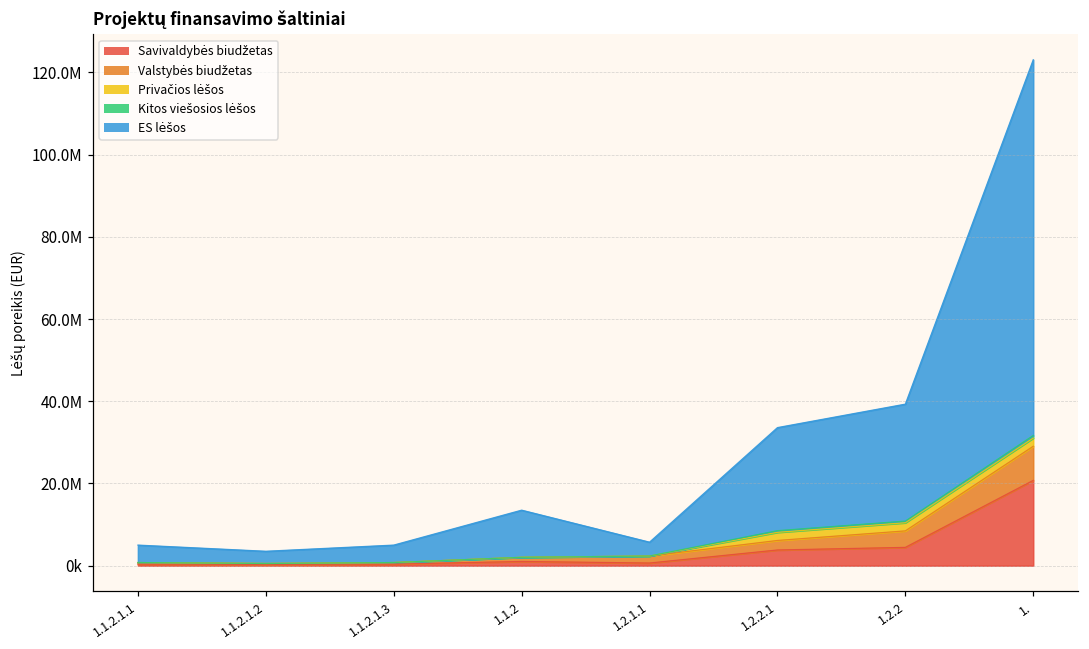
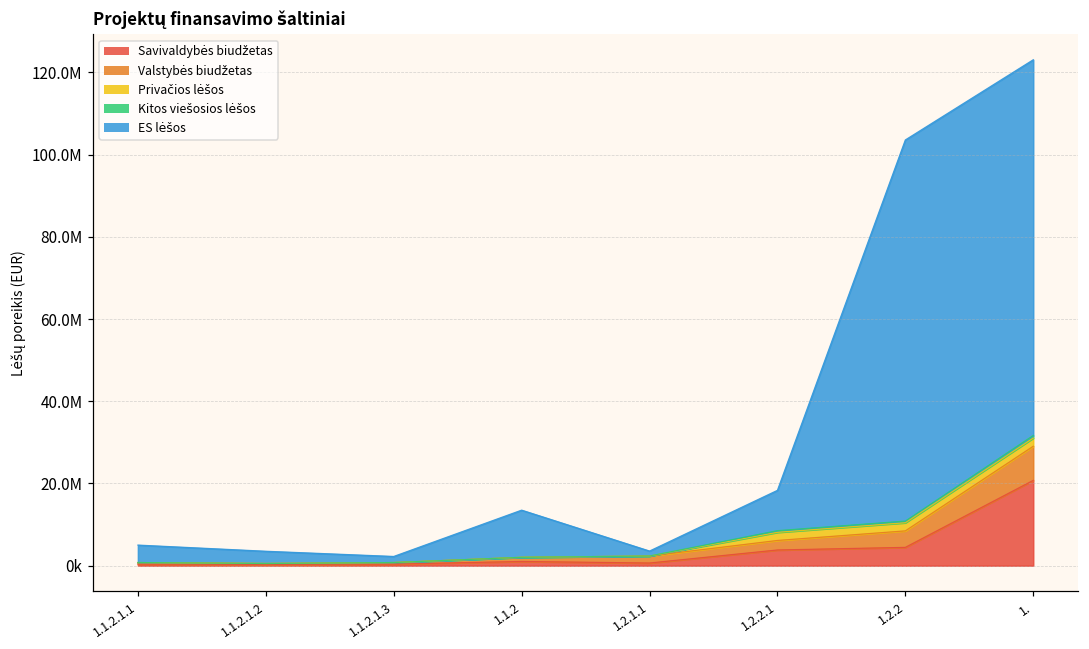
ES lėšos, 1.1.2.1.3: 4000000 -> 1000000
ES lėšos, 1.2.1.1: 3000000 -> 1000000
ES lėšos, 1.2.2.1: 25000000 -> 10000000
ES lėšos, 1.2.2: 28000000 -> 93000000
